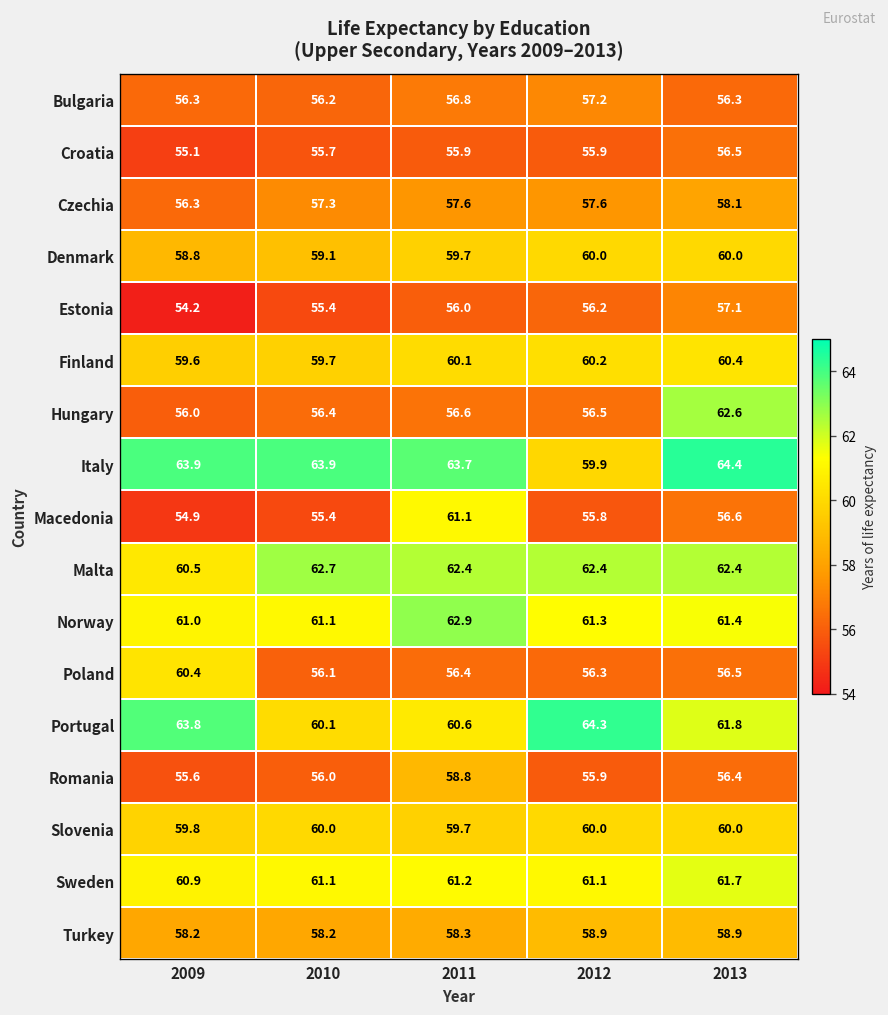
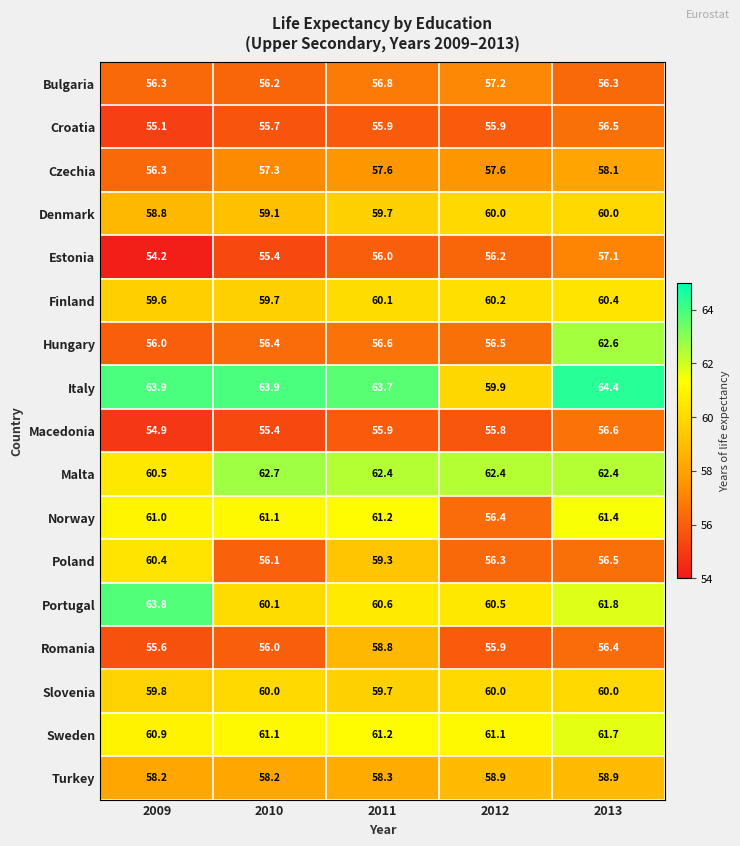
Macedonia, 2011: 61.1 -> 55.9
Norway, 2011: 62.9 -> 61.2
Norway, 2012: 61.3 -> 56.4
Poland, 2011: 56.4 -> 59.3
Portugal, 2012: 64.3 -> 60.5
